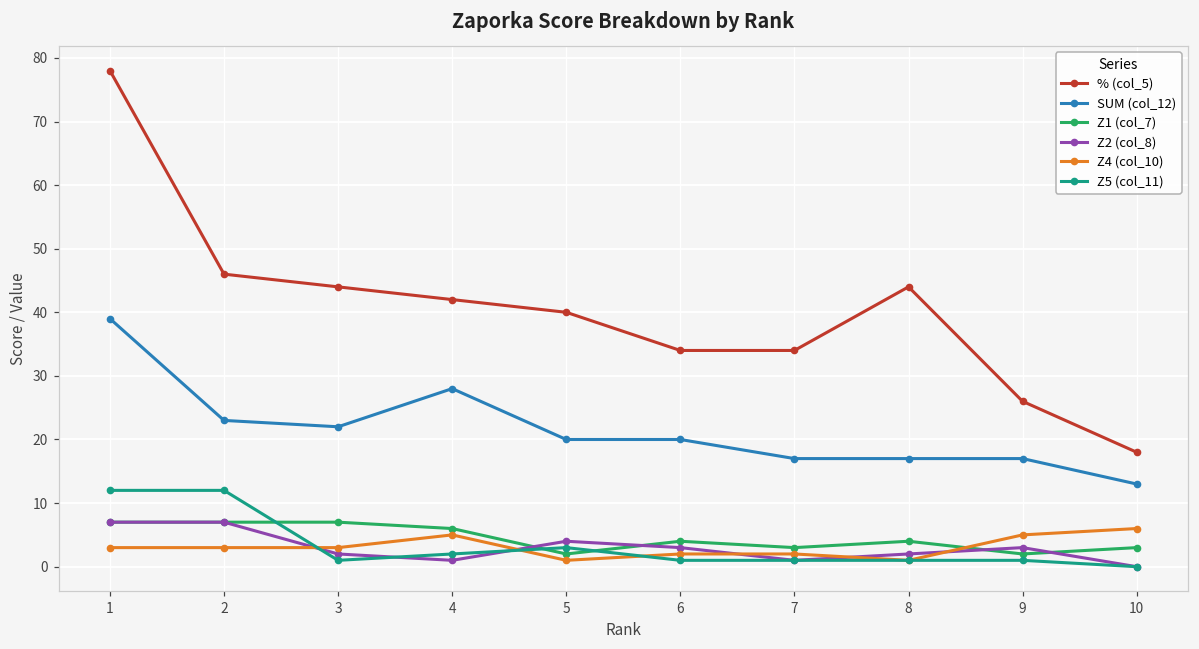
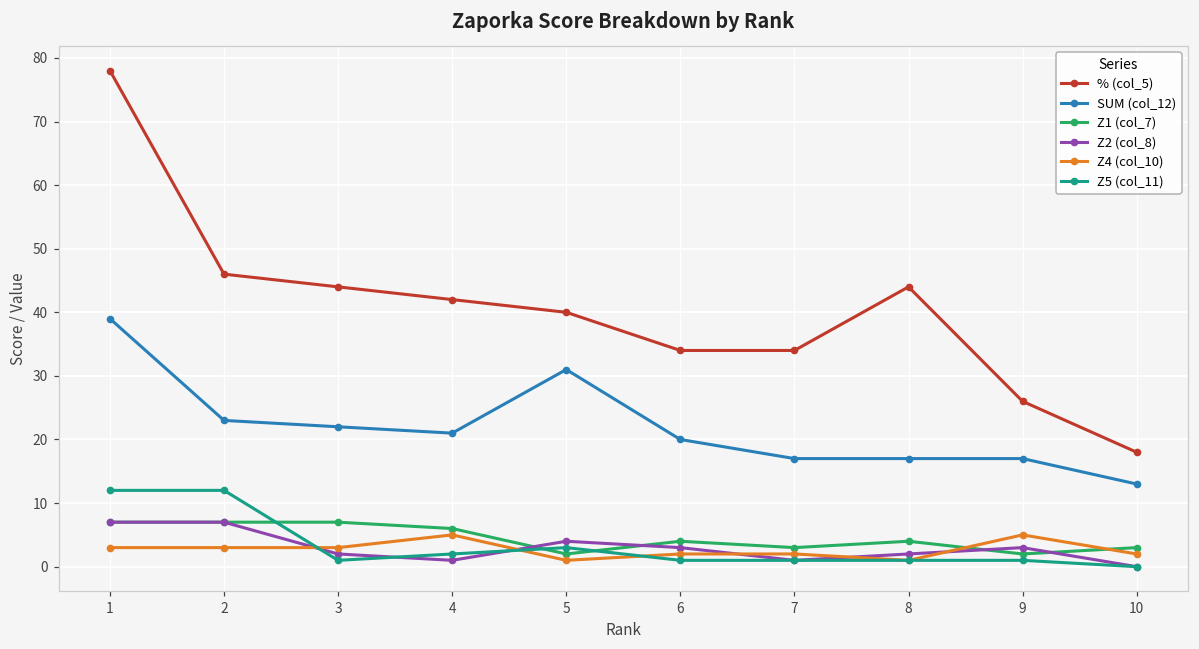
SUM (col_12), 4: 28 -> 21
SUM (col_12), 5: 20 -> 31
Z4 (col_10), 10: 6 -> 2
